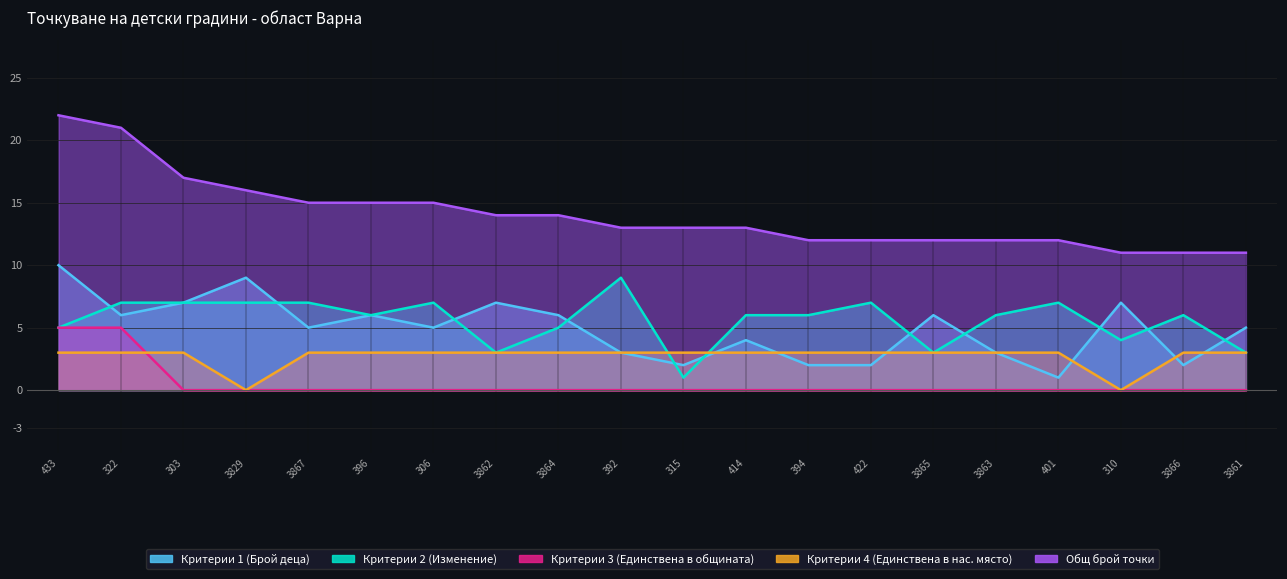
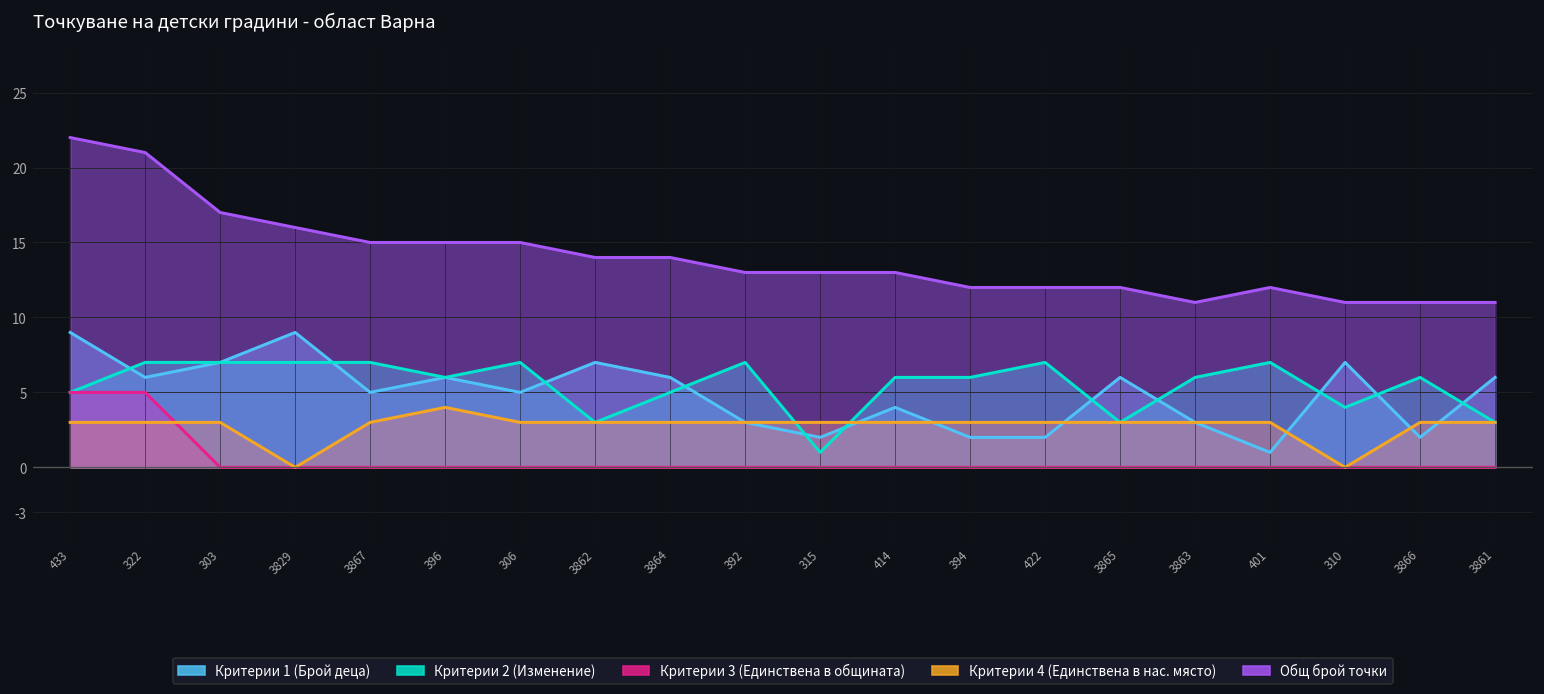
Критерии 1 (Брой деца), 433: 10 -> 9
Критерии 4 (Единствена в нас. място), 396: 3 -> 4
Критерии 2 (Изменение), 392: 9 -> 7
Общ брой точки, 3863: 12 -> 11
Критерии 1 (Брой деца), 3861: 5 -> 6
